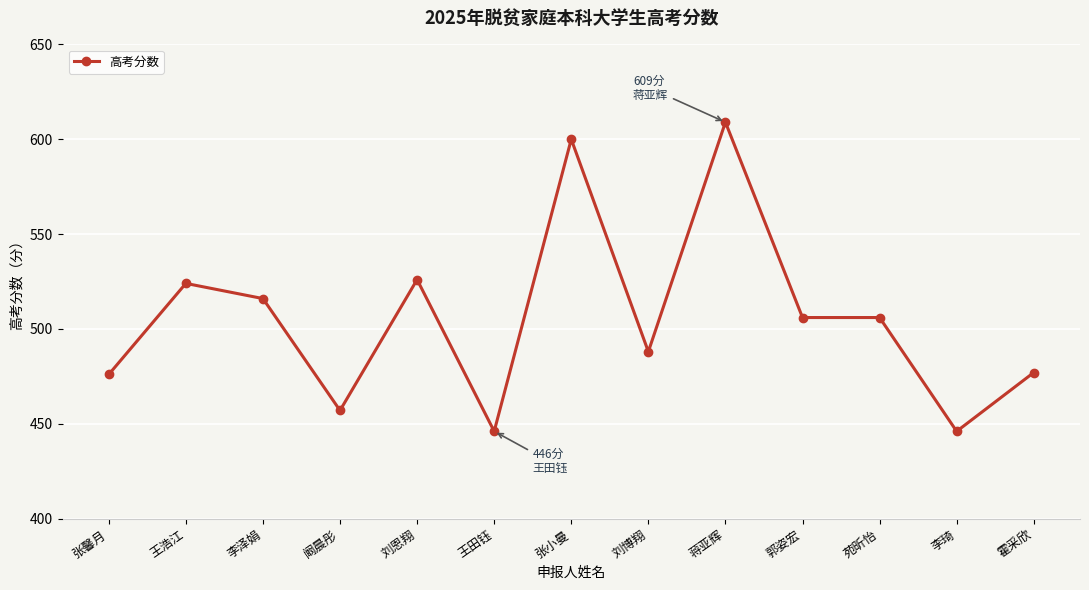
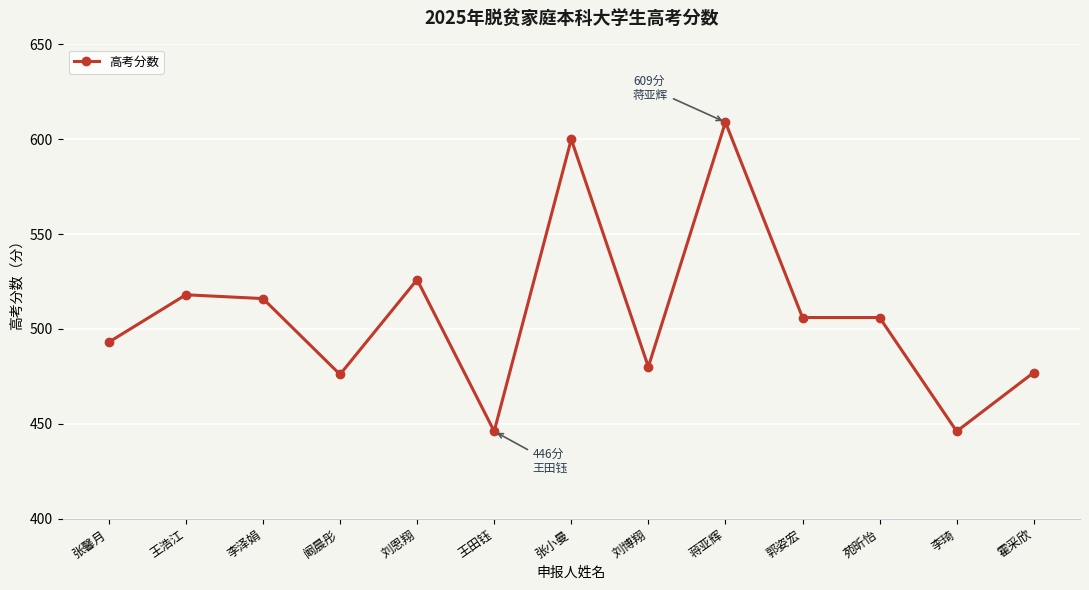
张馨月: 476 -> 493
王浩江: 524 -> 518
阚晨彤: 457 -> 476
刘博翔: 488 -> 480
